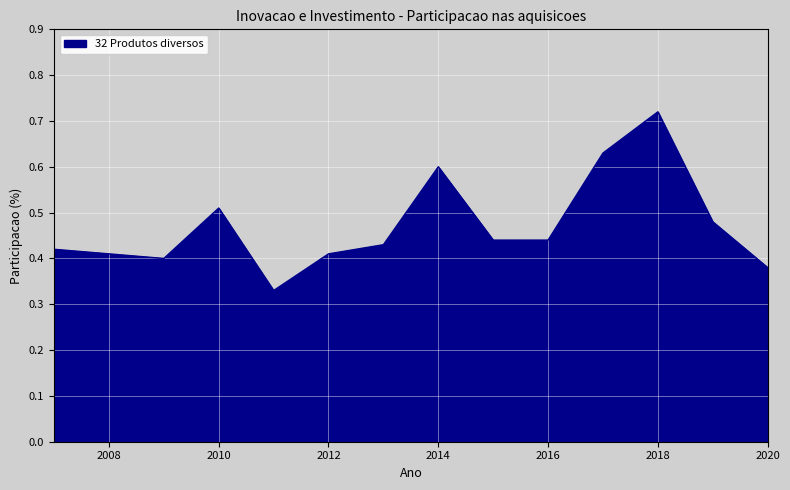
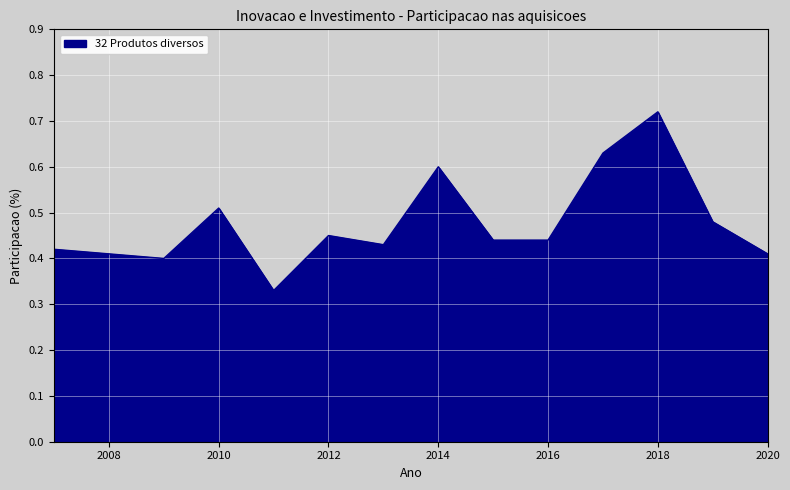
2012: 0.41 -> 0.45
2020: 0.38 -> 0.41
